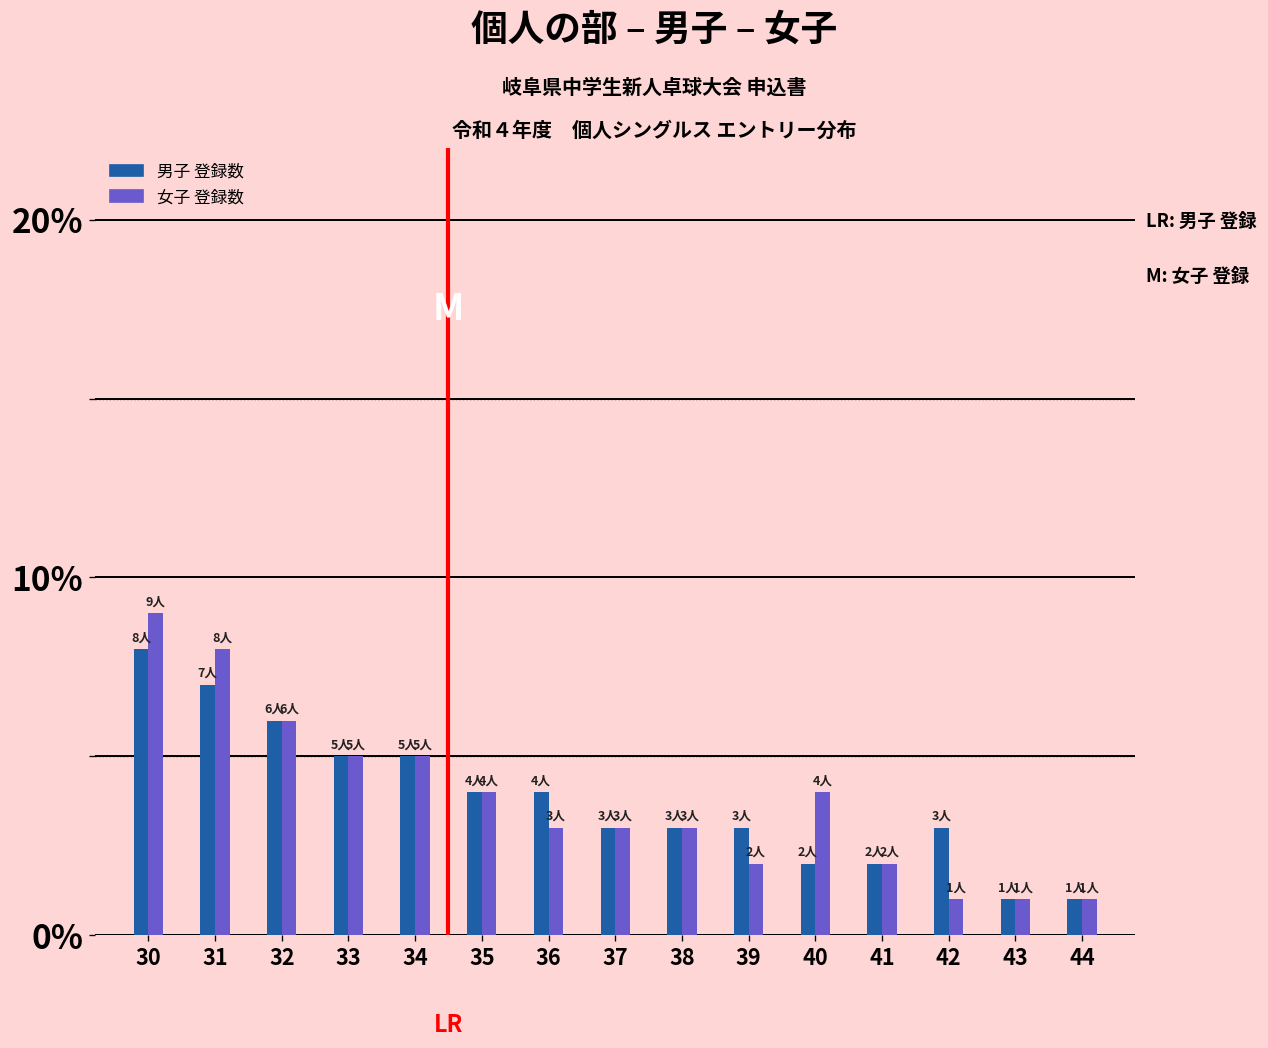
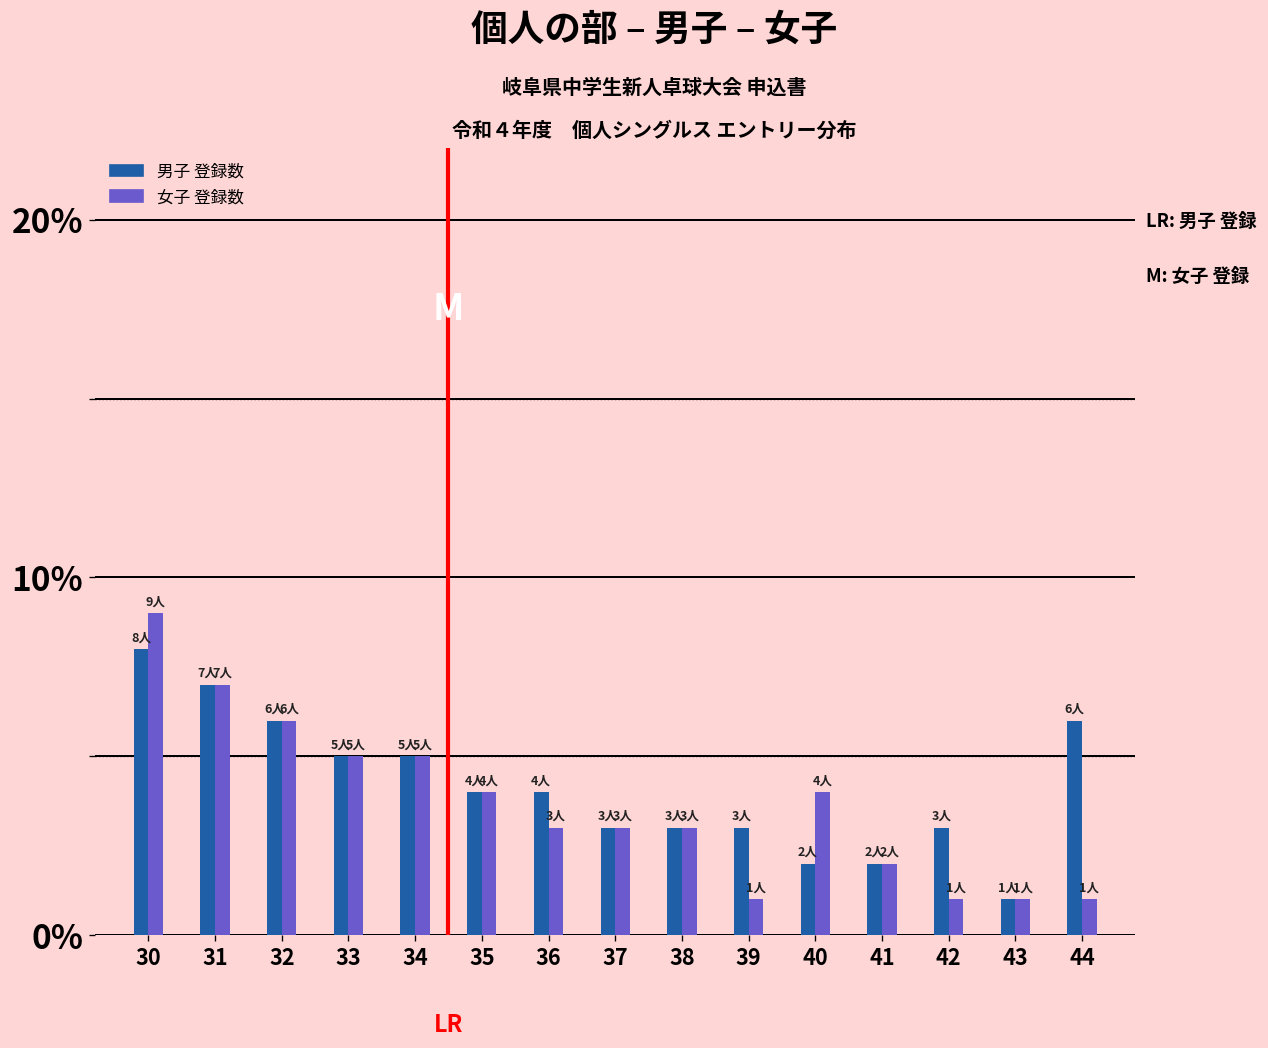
女子 登録数, 31: 8人 -> 7人
女子 登録数, 39: 2人 -> 1人
男子 登録数, 44: 1人 -> 6人
